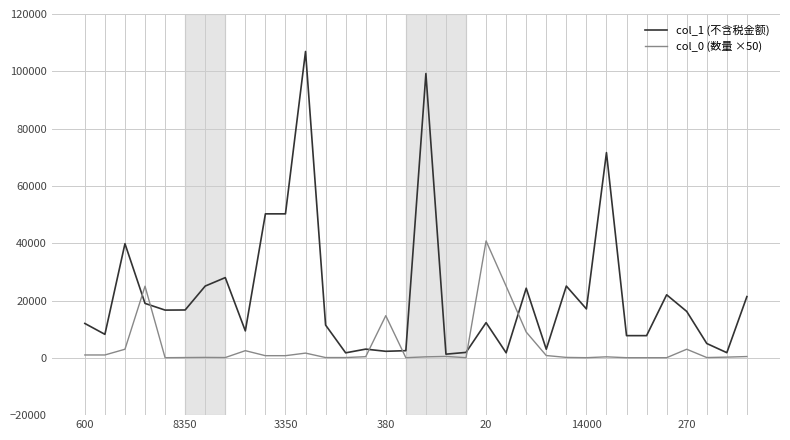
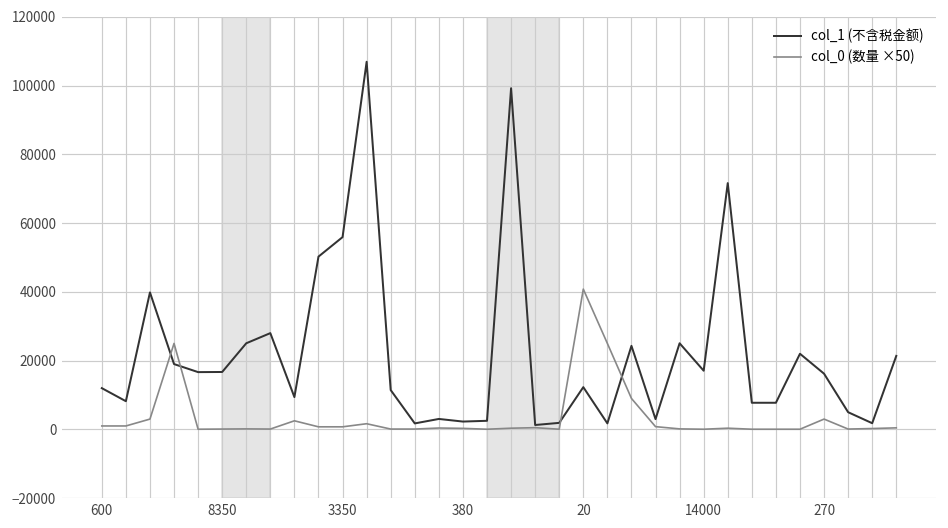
col_1 (不含税金额), 3350: 50000 -> 56000
col_0 (数量 ×50), 380: 15000 -> 0
